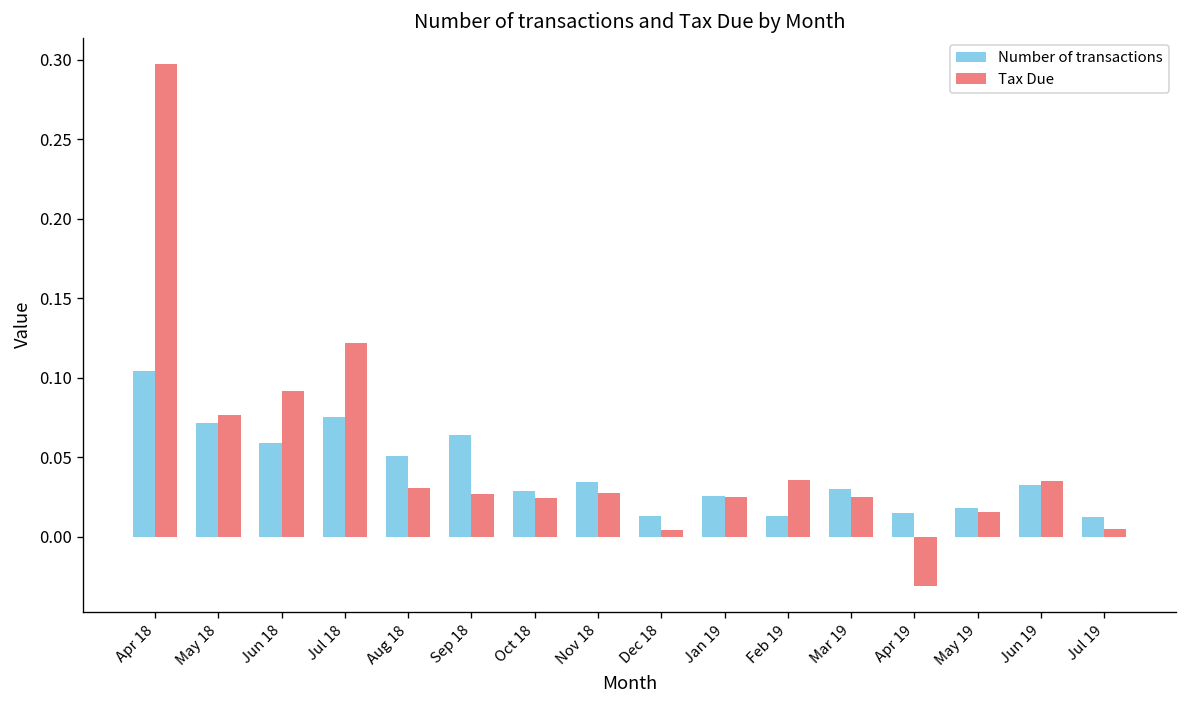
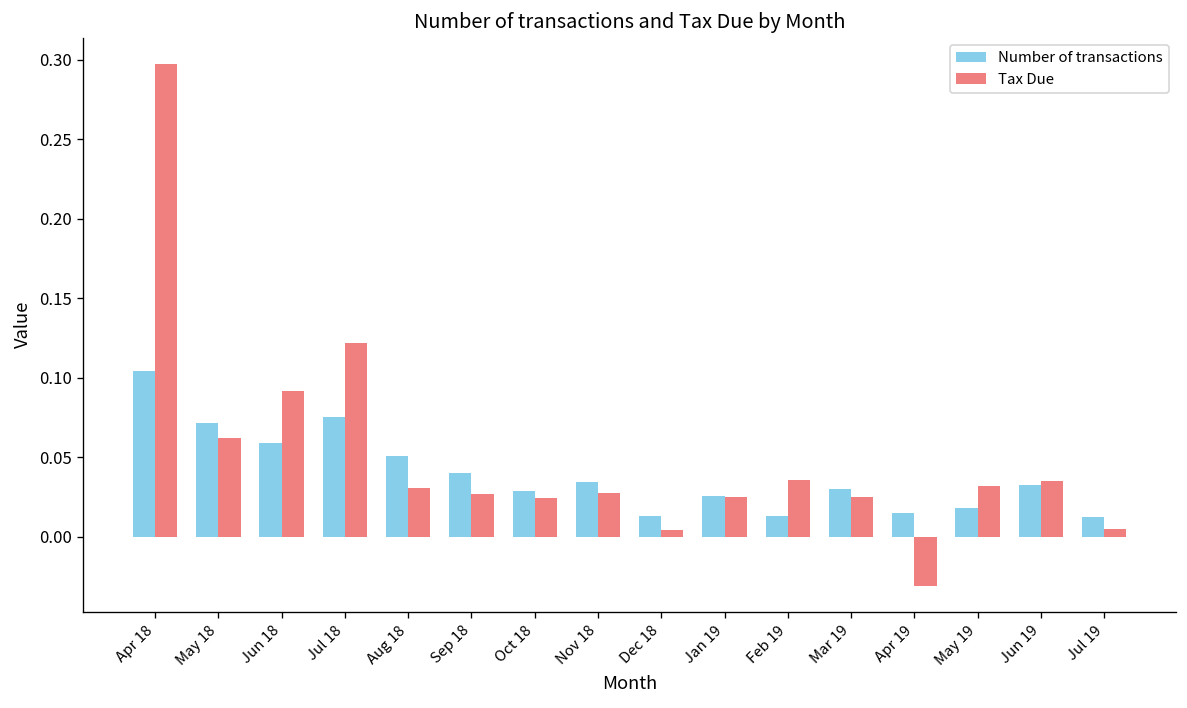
Tax Due, May 18: 0.077 -> 0.062
Number of transactions, Sep 18: 0.064 -> 0.040
Tax Due, May 19: 0.015 -> 0.032
